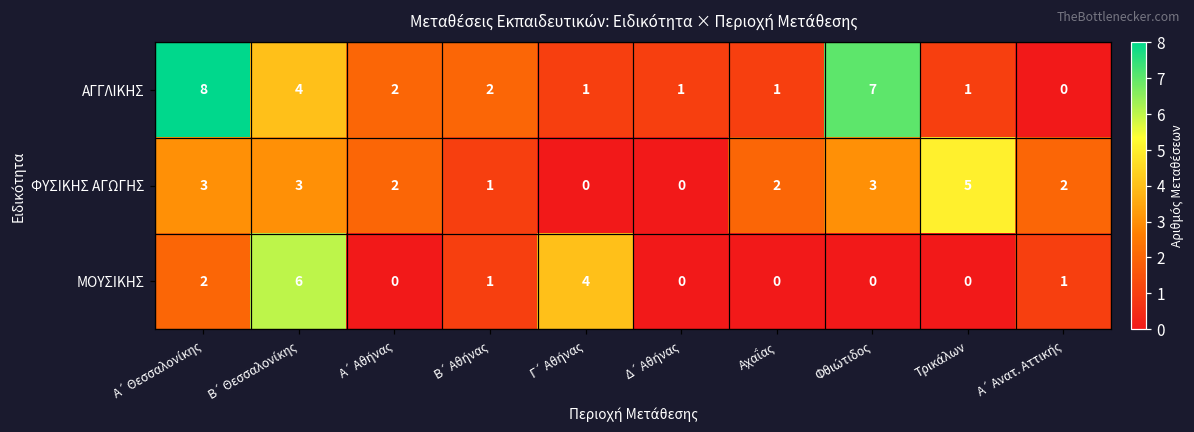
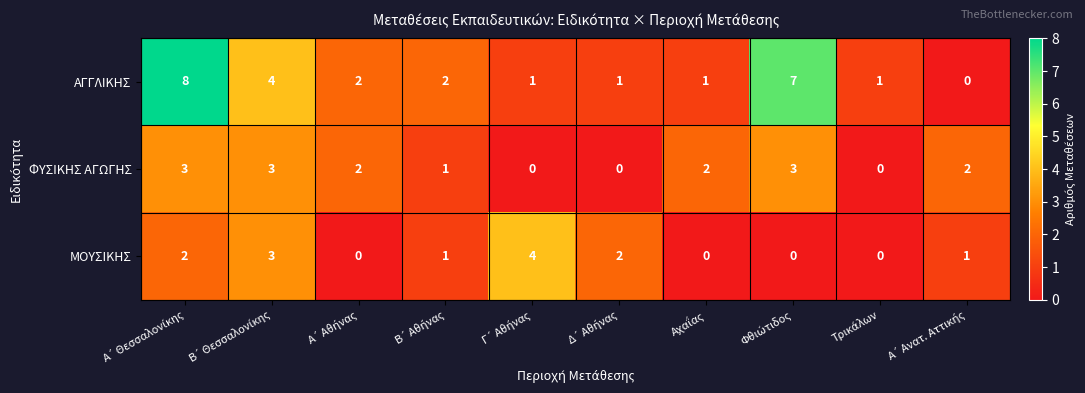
ΦΥΣΙΚΗΣ ΑΓΩΓΗΣ, Τρικάλων: 5 -> 0
ΜΟΥΣΙΚΗΣ, Β΄ Θεσσαλονίκης: 6 -> 3
ΜΟΥΣΙΚΗΣ, Δ΄ Αθήνας: 0 -> 2
